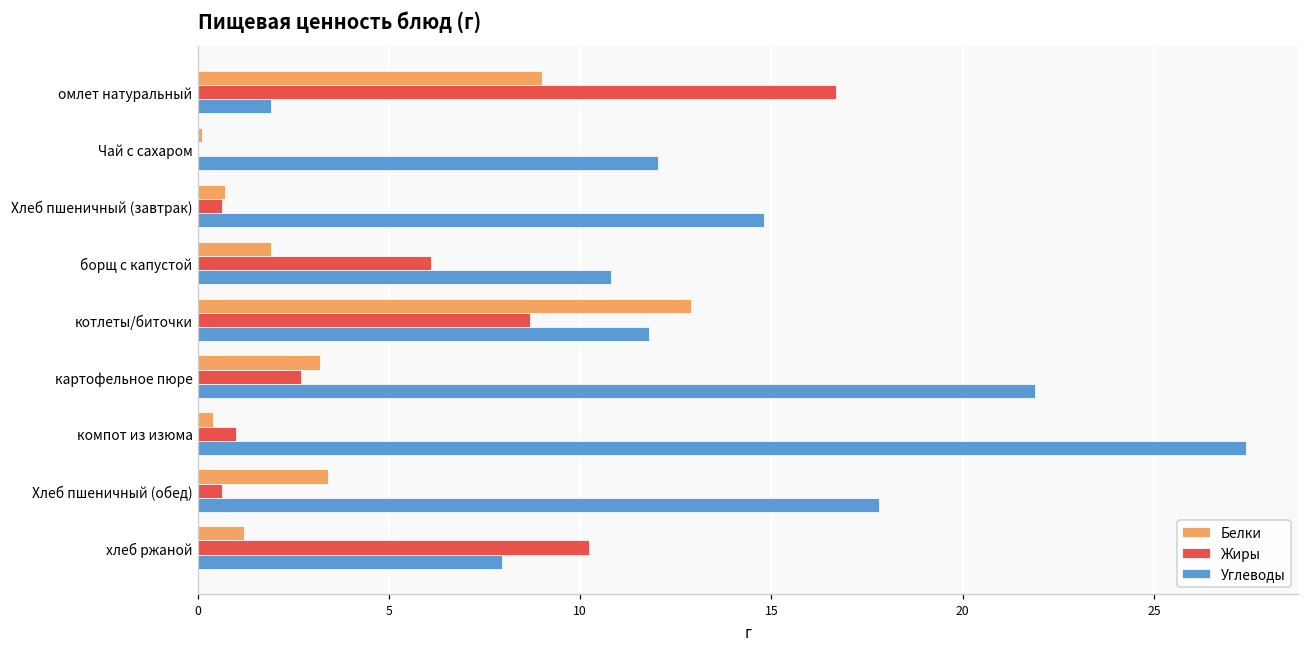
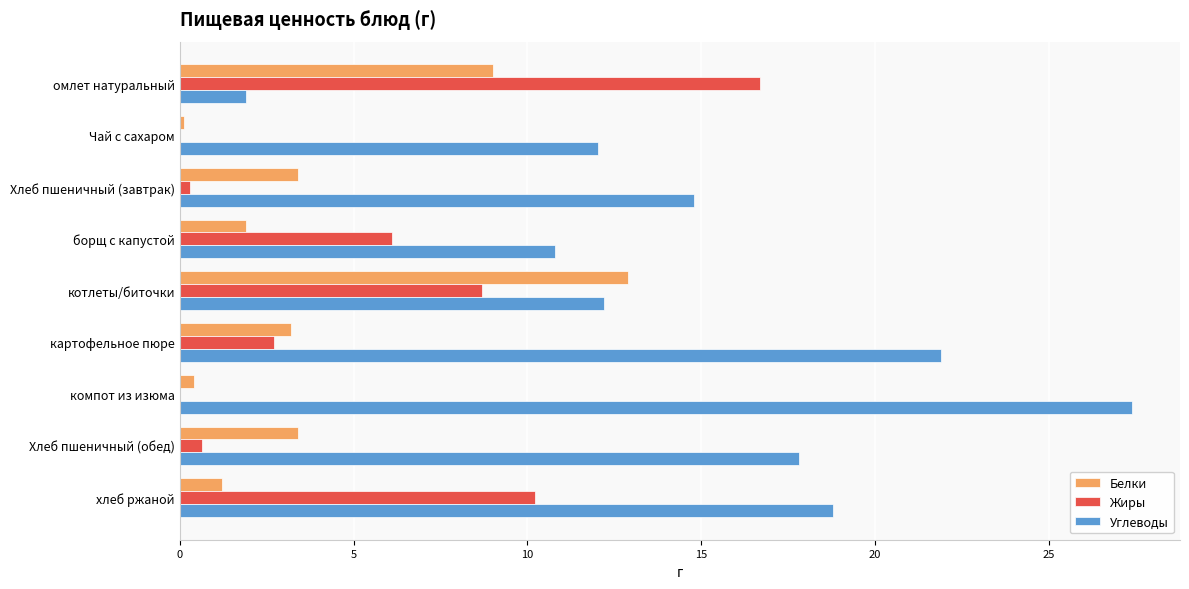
Белки, Хлеб пшеничный (завтрак): 0.7 -> 3.4
Жиры, Хлеб пшеничный (завтрак): 0.6 -> 0.3
Углеводы, котлеты/биточки: 11.8 -> 12.2
Жиры, компот из изюма: 1 -> 0
Углеводы, хлеб ржаной: 8.0 -> 18.8
